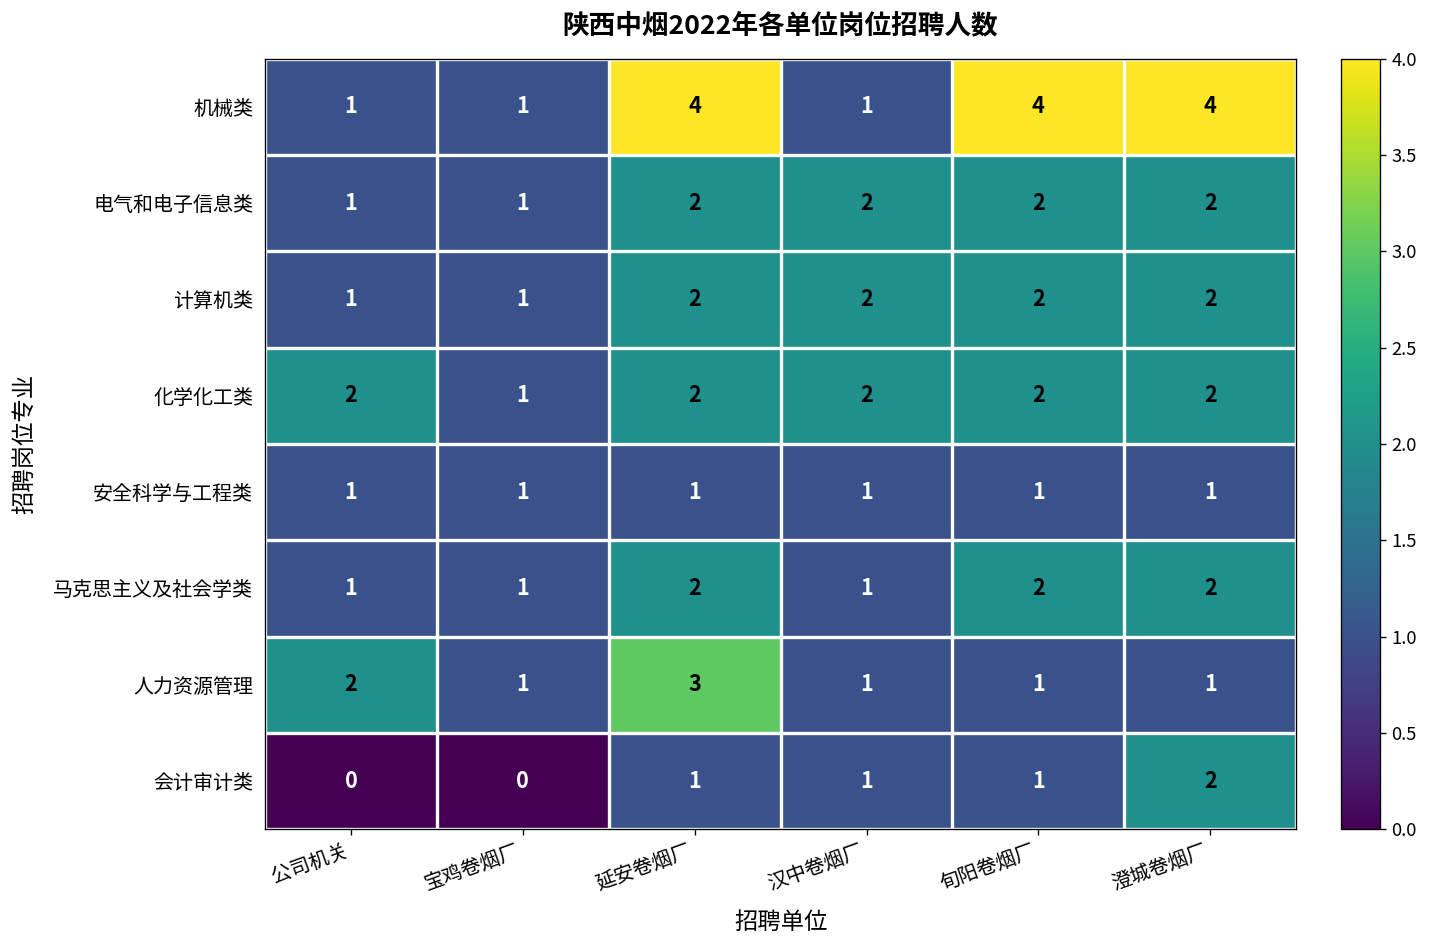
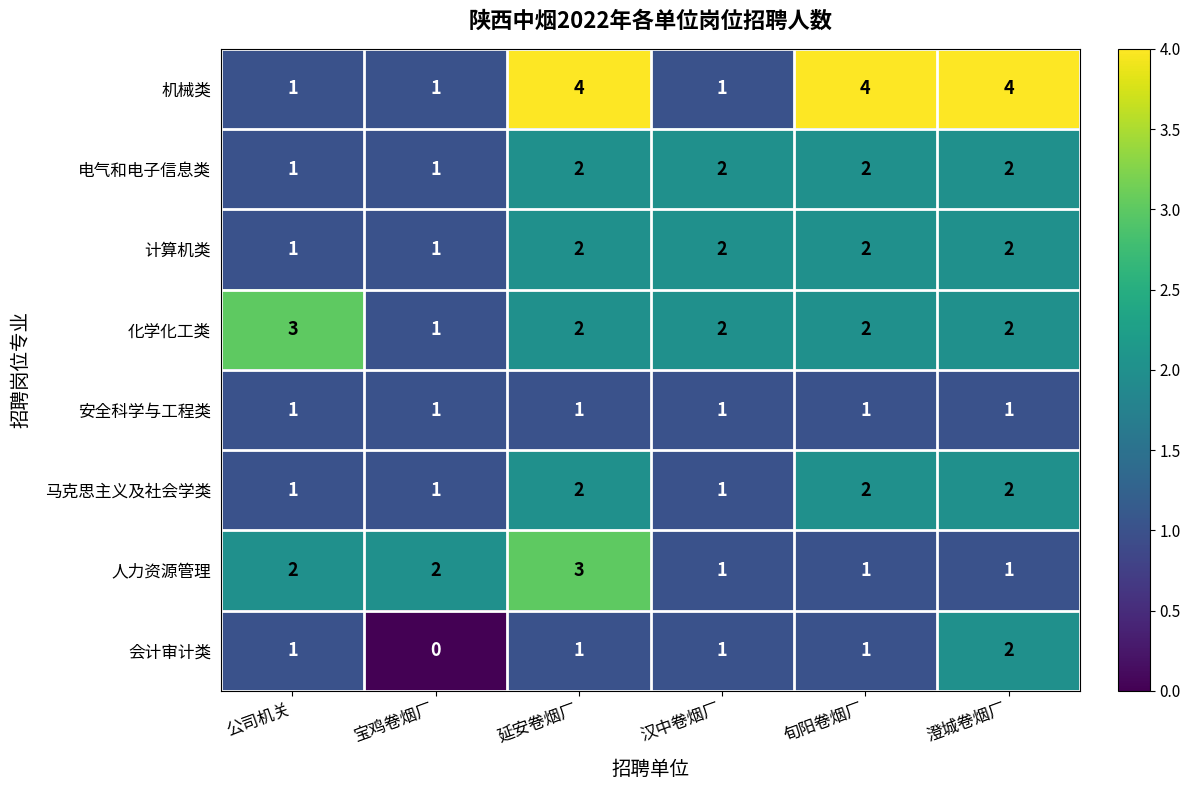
化学化工类, 公司机关: 2 -> 3
人力资源管理, 宝鸡卷烟厂: 1 -> 2
会计审计类, 公司机关: 0 -> 1
